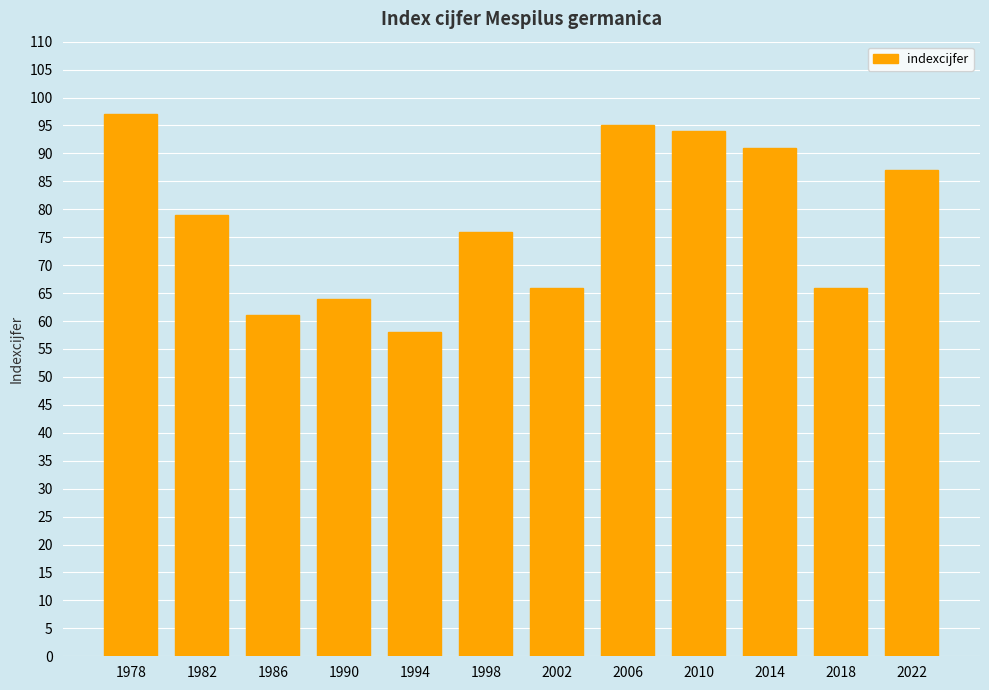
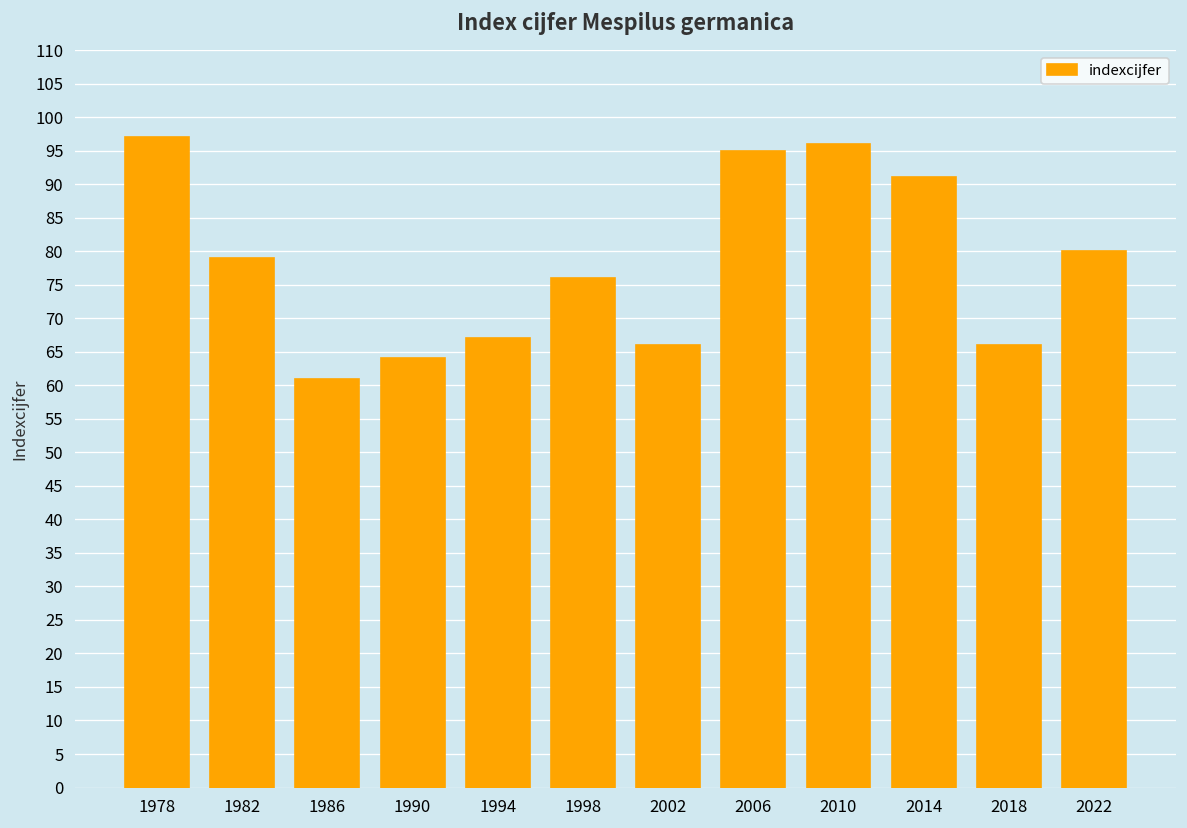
1994: 58 -> 67
2010: 94 -> 96
2022: 87 -> 80
